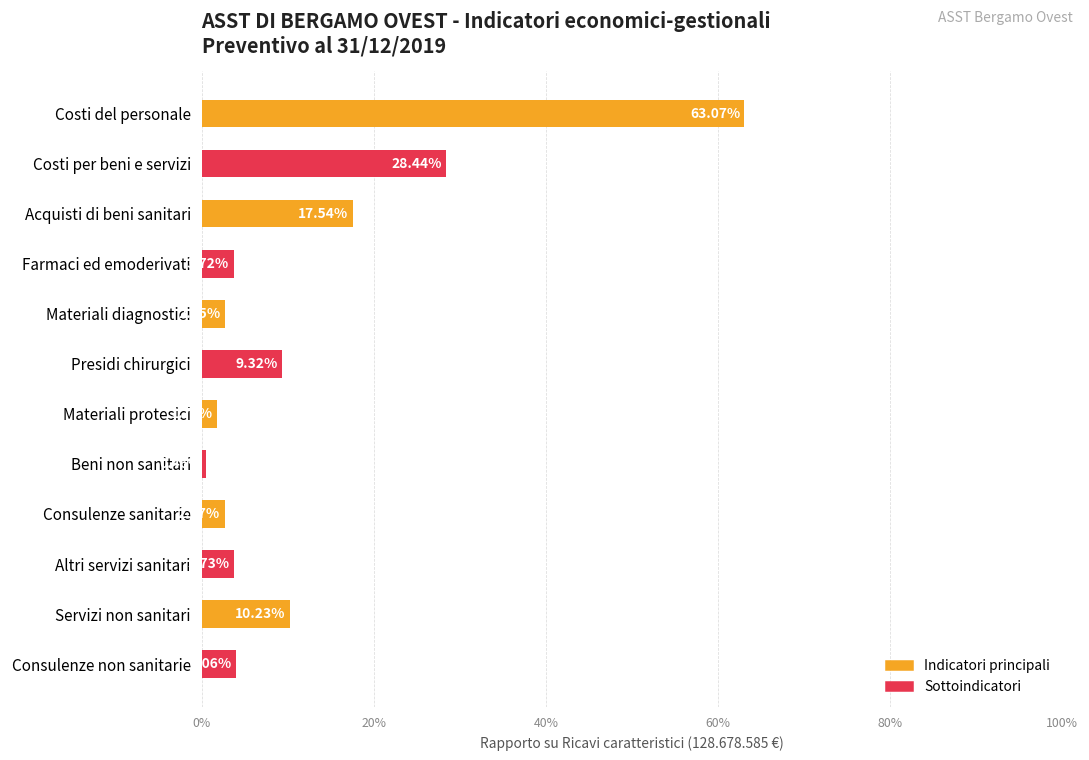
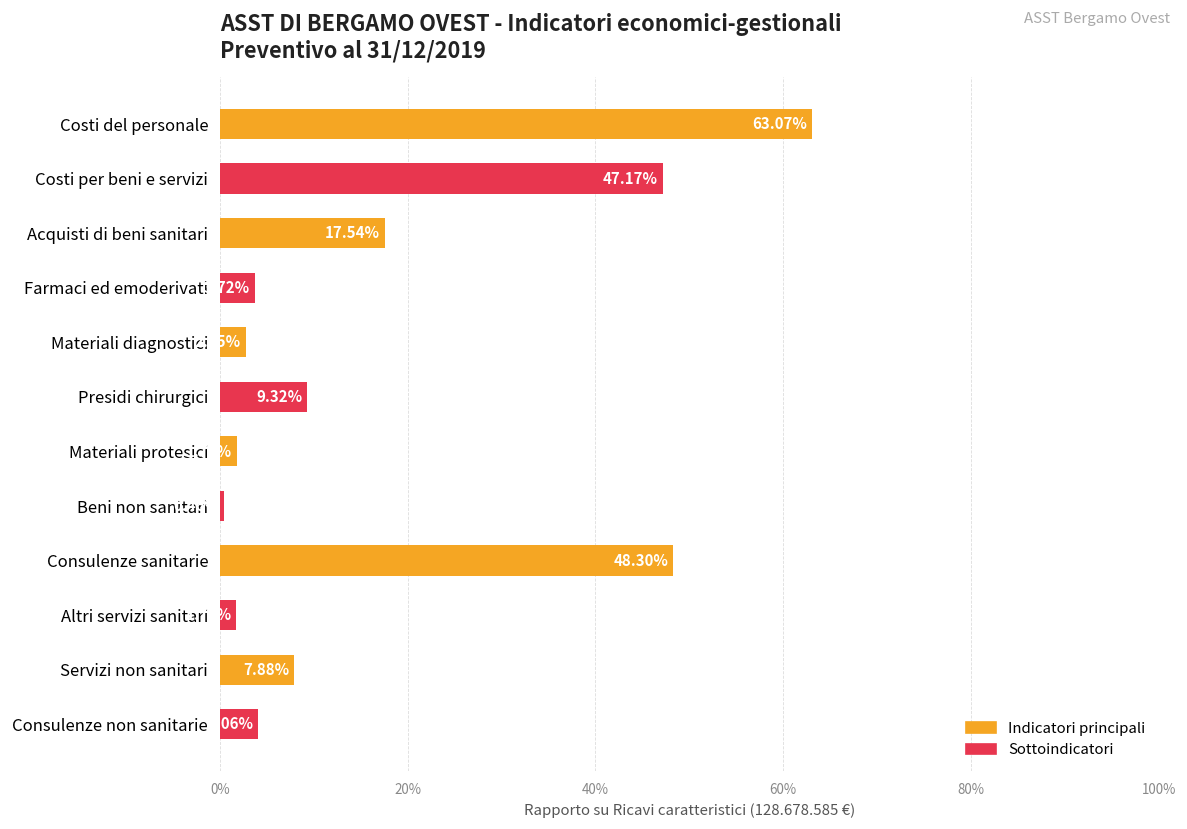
Costi per beni e servizi: 28.44% -> 47.17%
Consulenze sanitarie: 2.67% -> 48.30%
Altri servizi sanitari: 4% -> 2%
Servizi non sanitari: 10.23% -> 7.88%
